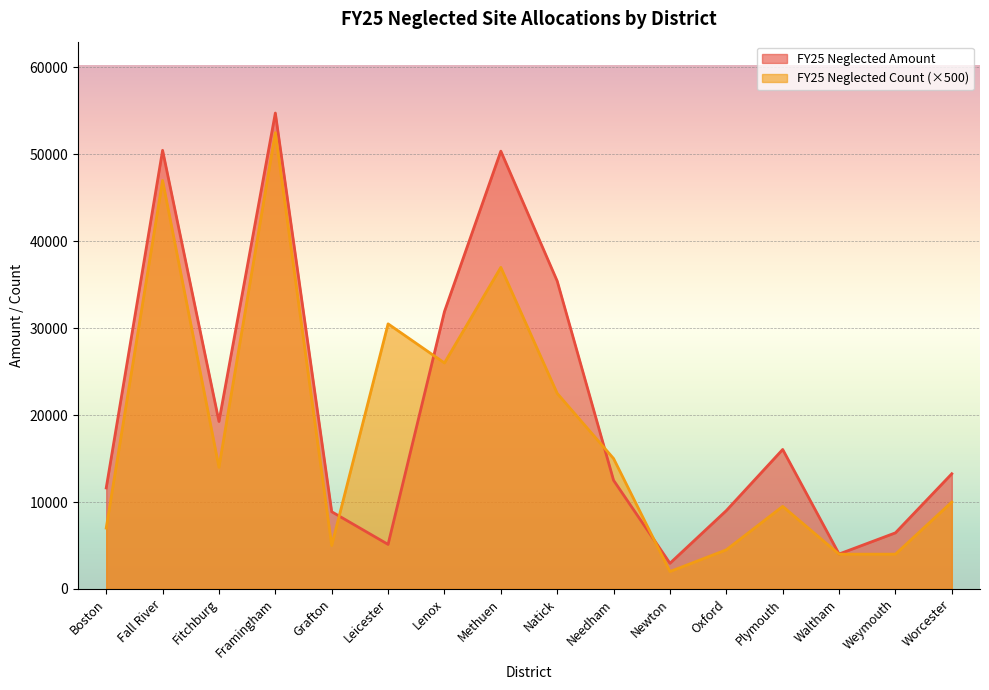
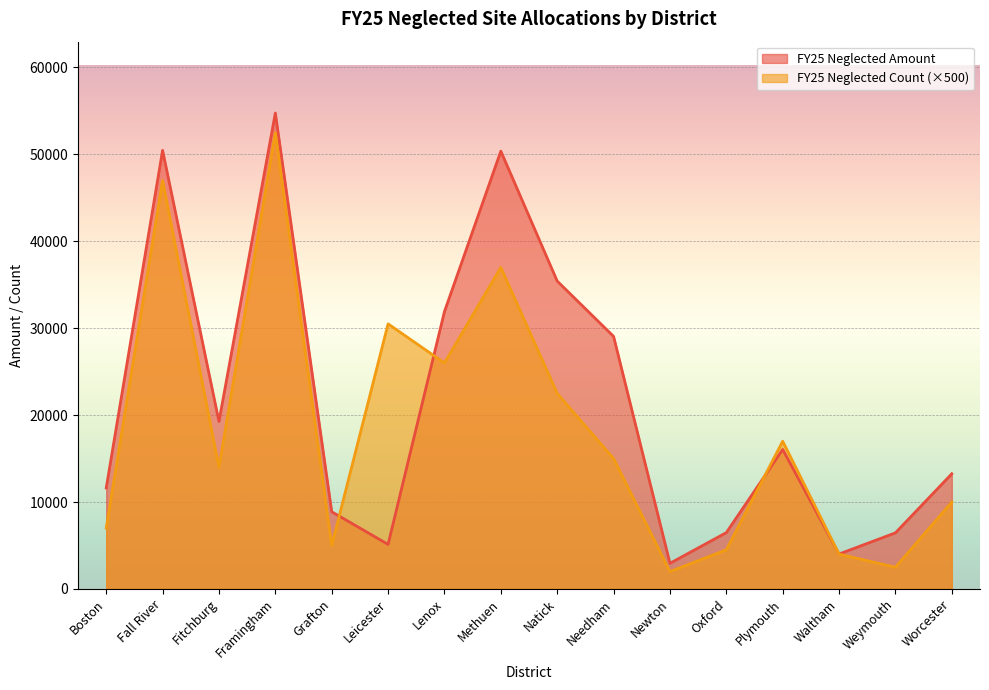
FY25 Neglected Amount, Needham: 12000 -> 29000
FY25 Neglected Amount, Oxford: 9000 -> 6000
FY25 Neglected Count (×500), Plymouth: 10000 -> 17000
FY25 Neglected Count (×500), Weymouth: 4000 -> 3000
